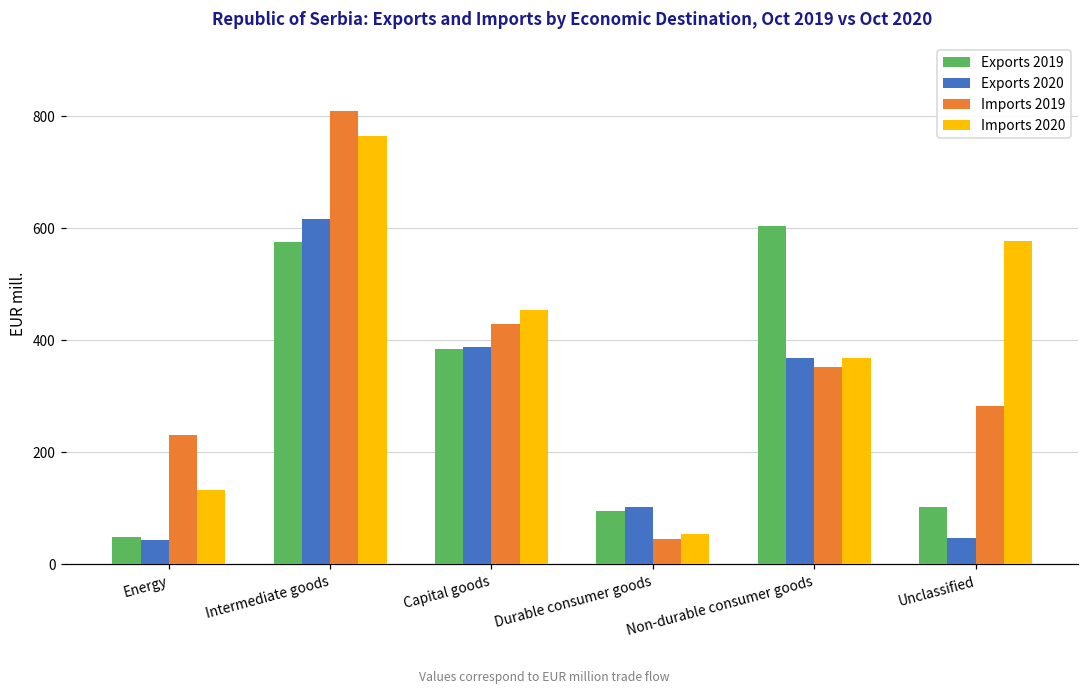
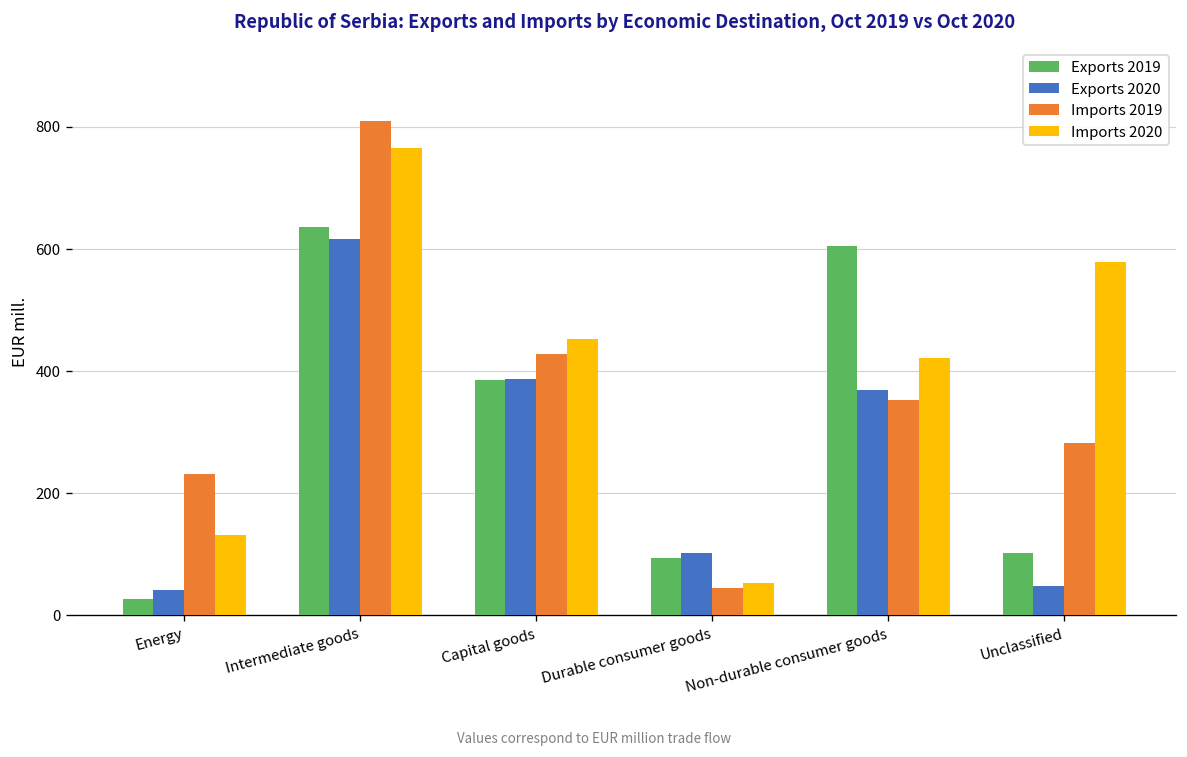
Exports 2019, Energy: 50 -> 30
Exports 2019, Intermediate goods: 580 -> 640
Imports 2020, Non-durable consumer goods: 370 -> 420
